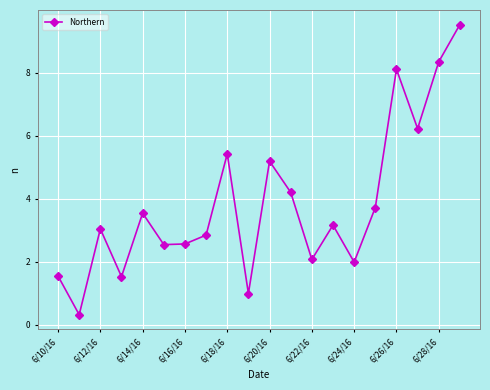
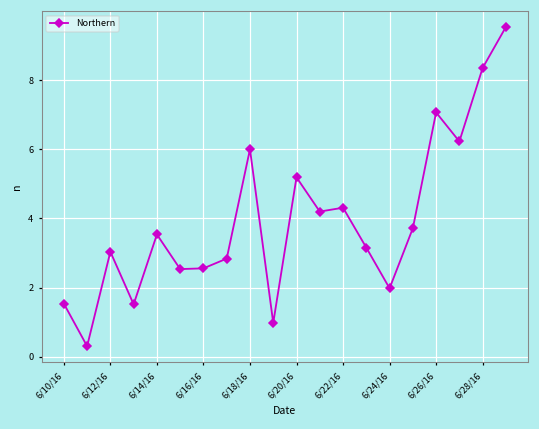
6/18/16: 5.4 -> 6.0
6/22/16: 2.1 -> 4.3
6/26/16: 8.1 -> 7.1
